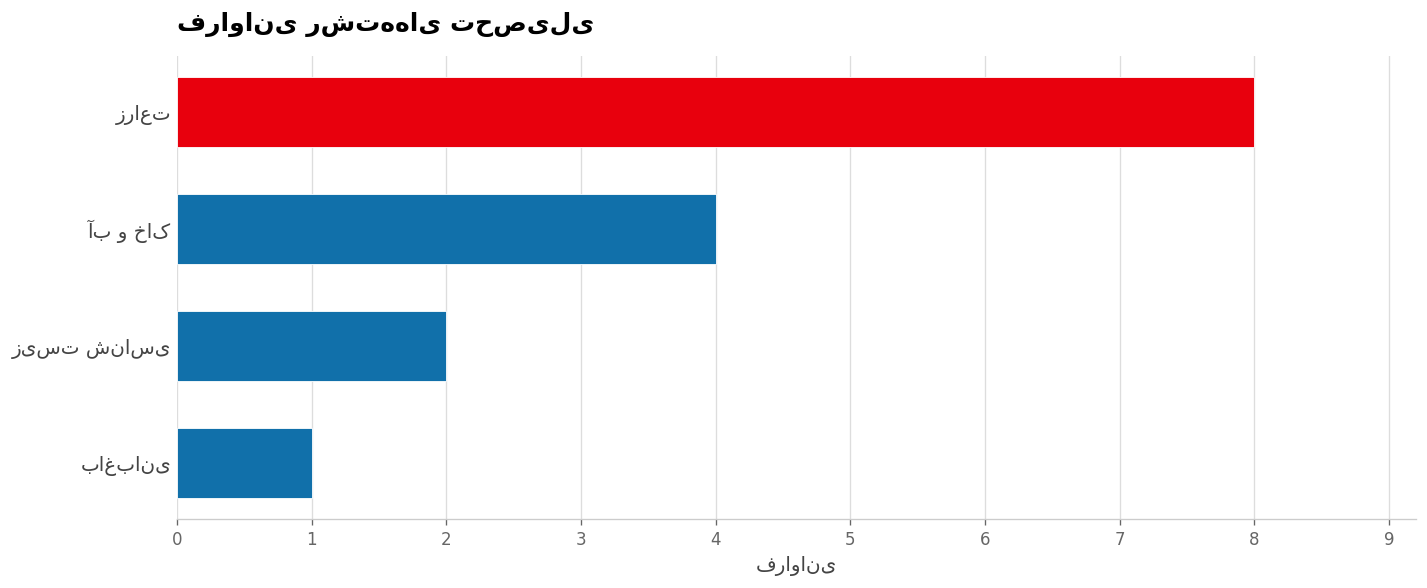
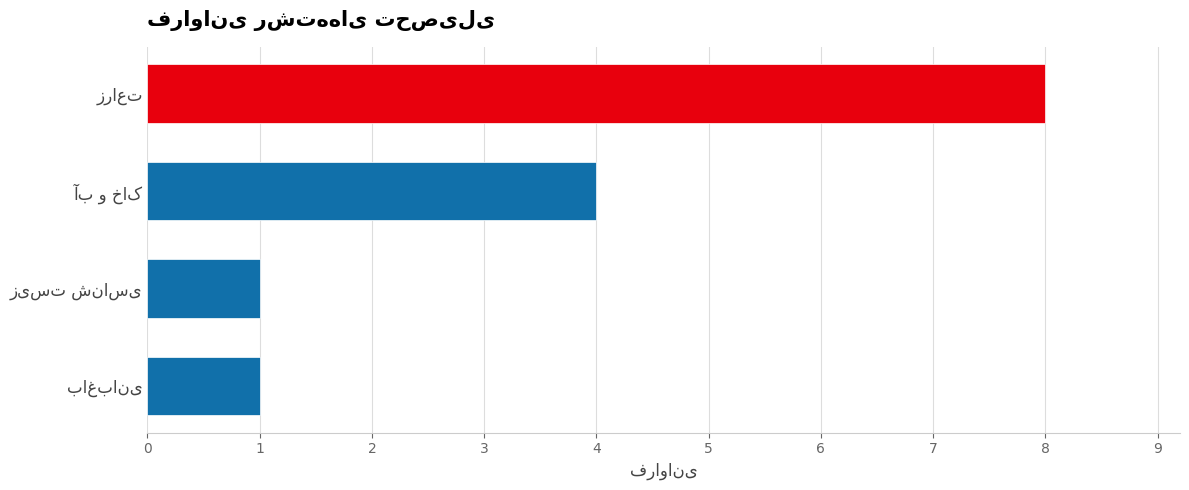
زیست شناسی: 2 -> 1
